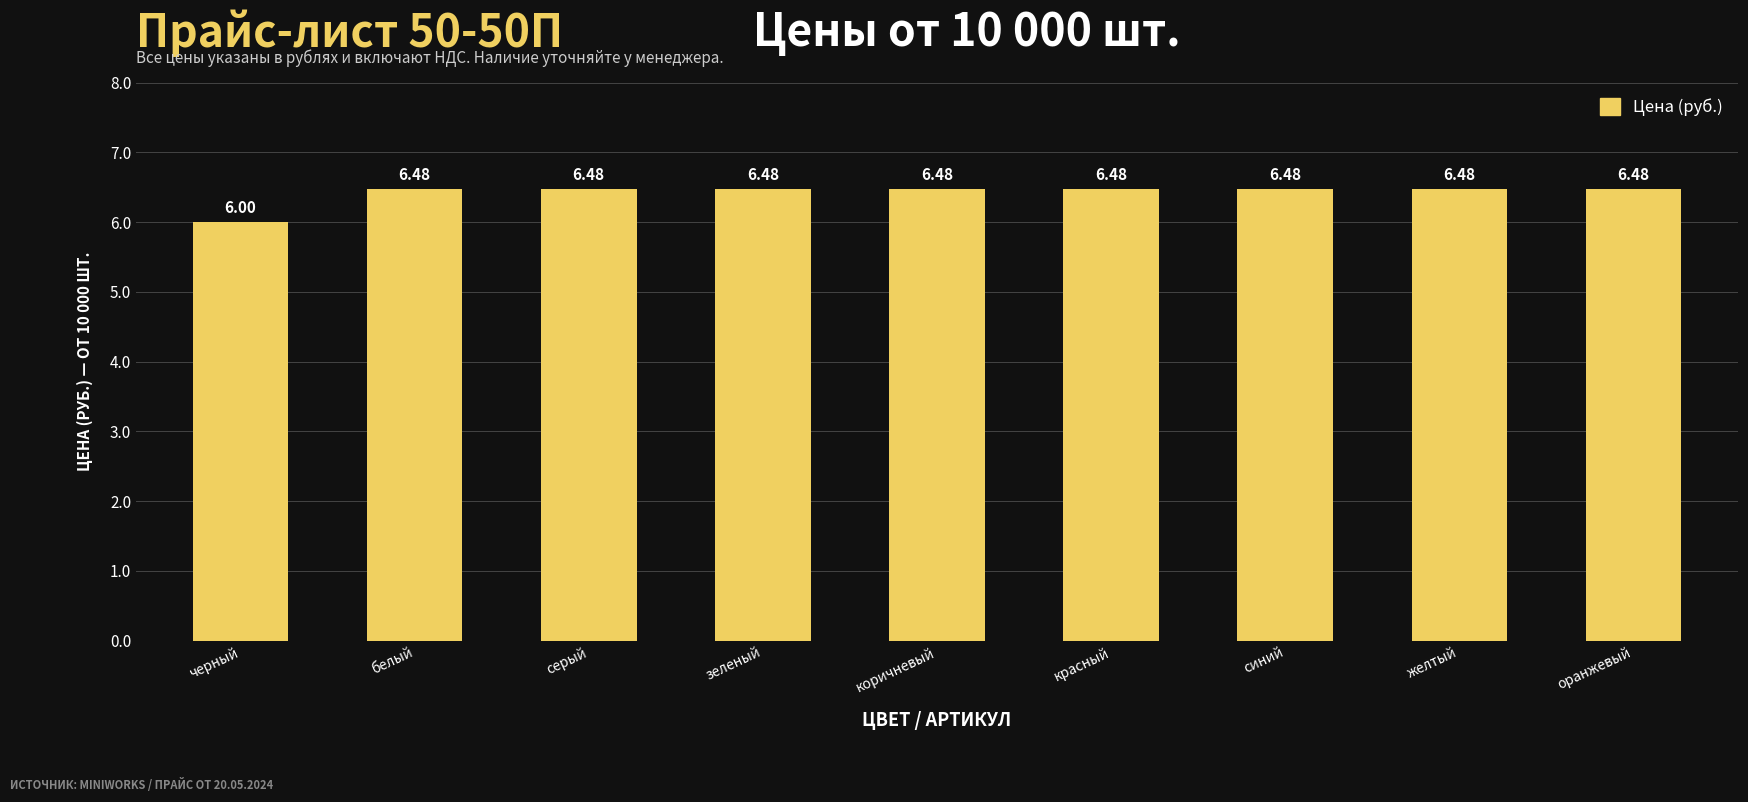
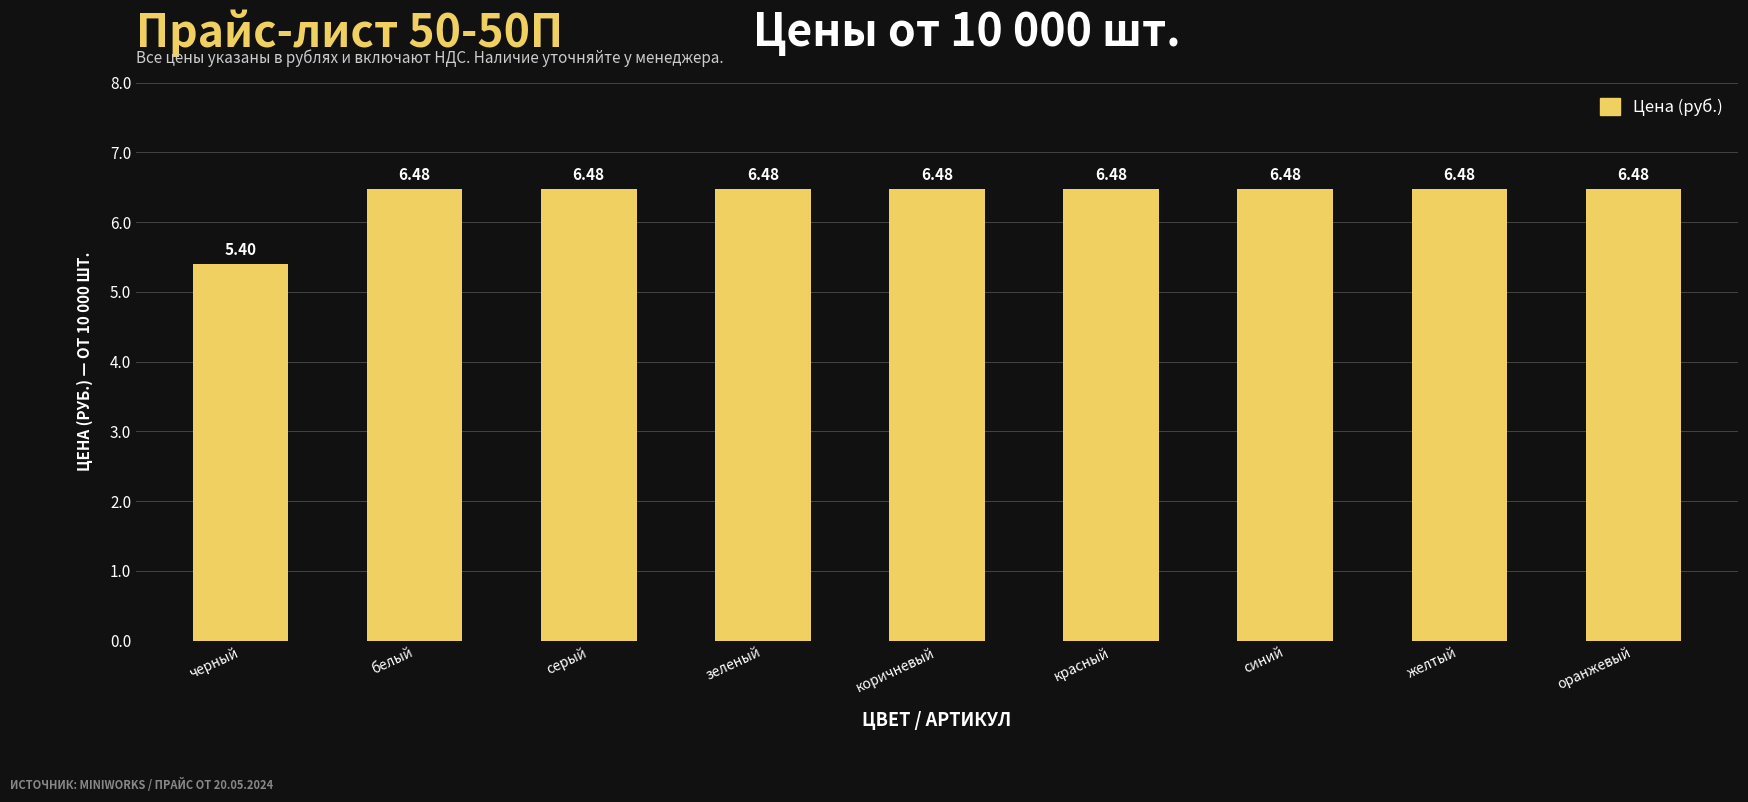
черный: 6.00 -> 5.40
